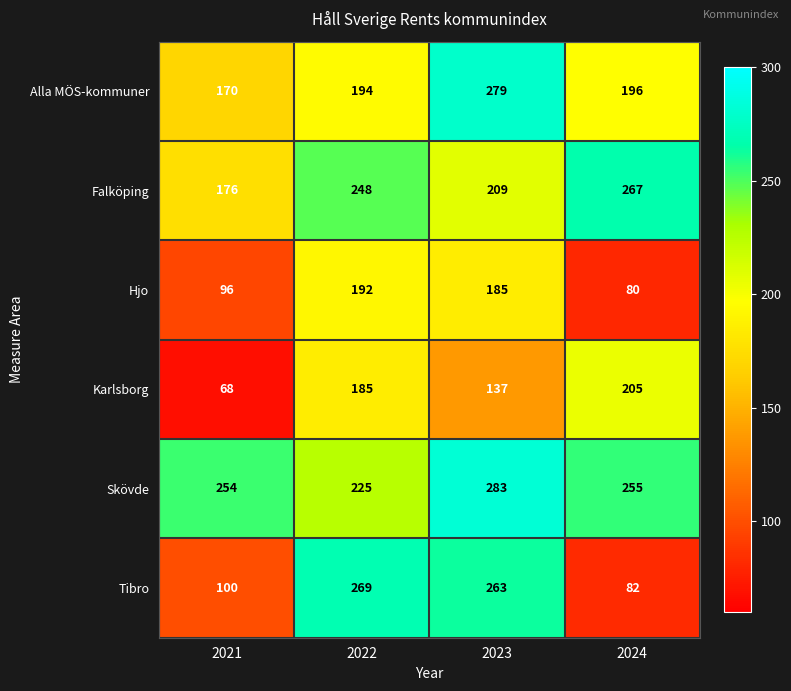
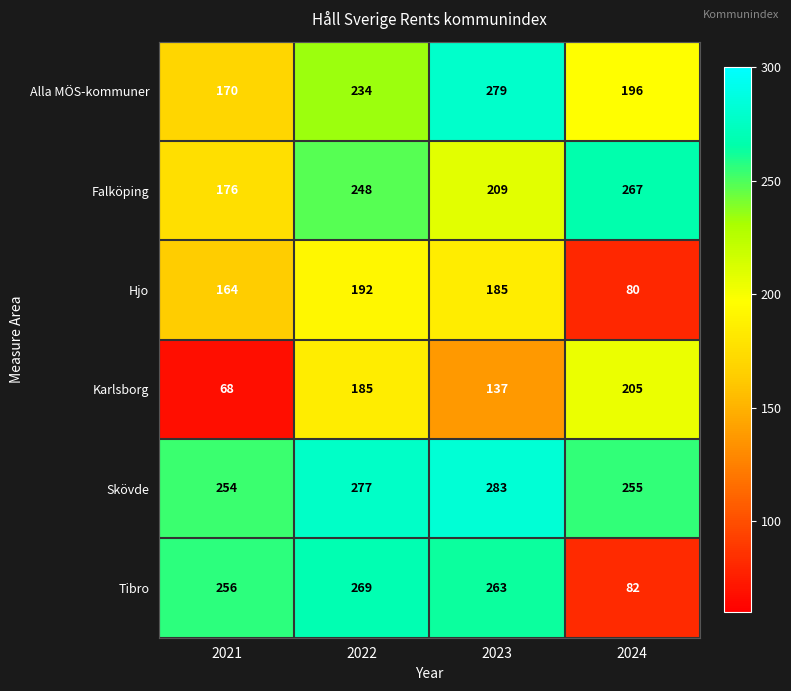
Alla MÖS-kommuner, 2022: 194 -> 234
Hjo, 2021: 96 -> 164
Skövde, 2022: 225 -> 277
Tibro, 2021: 100 -> 256
